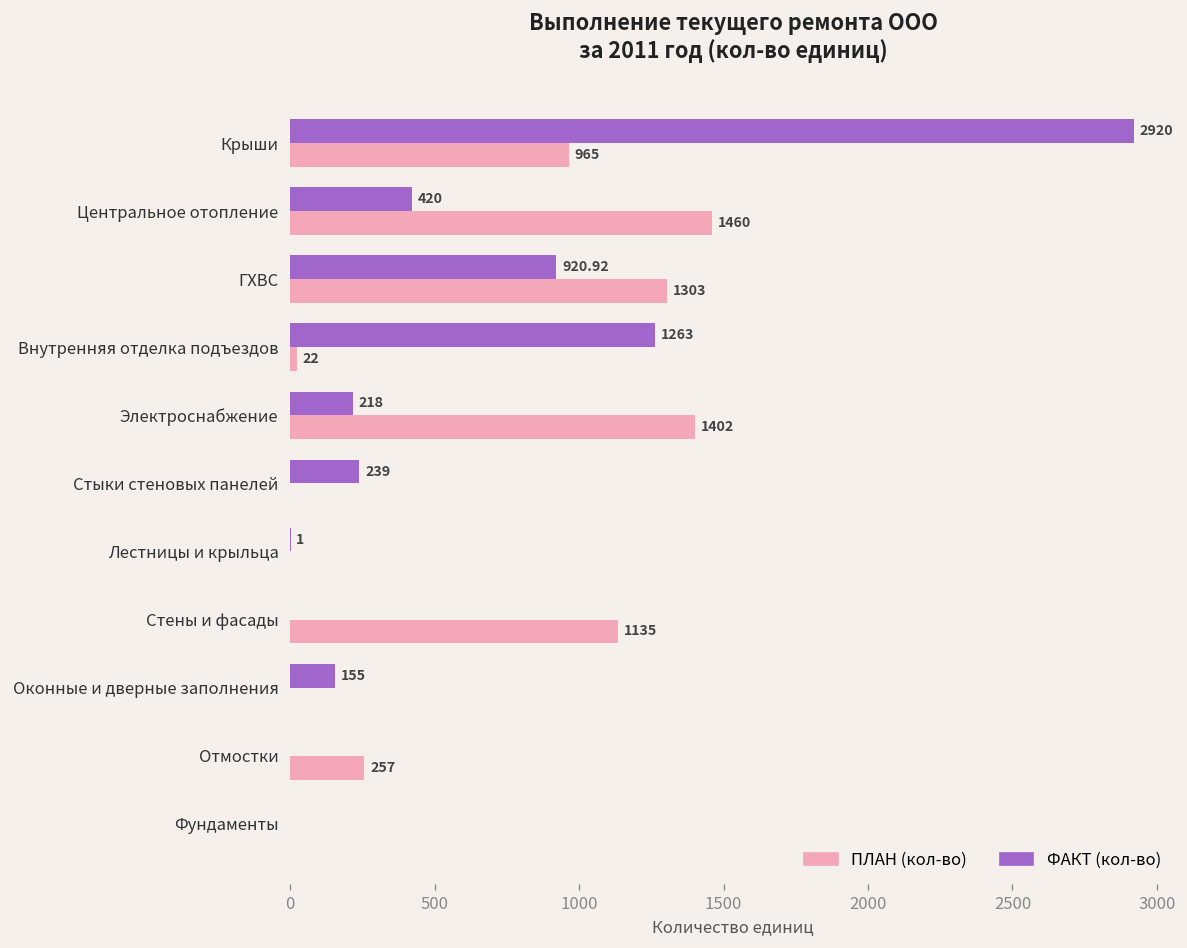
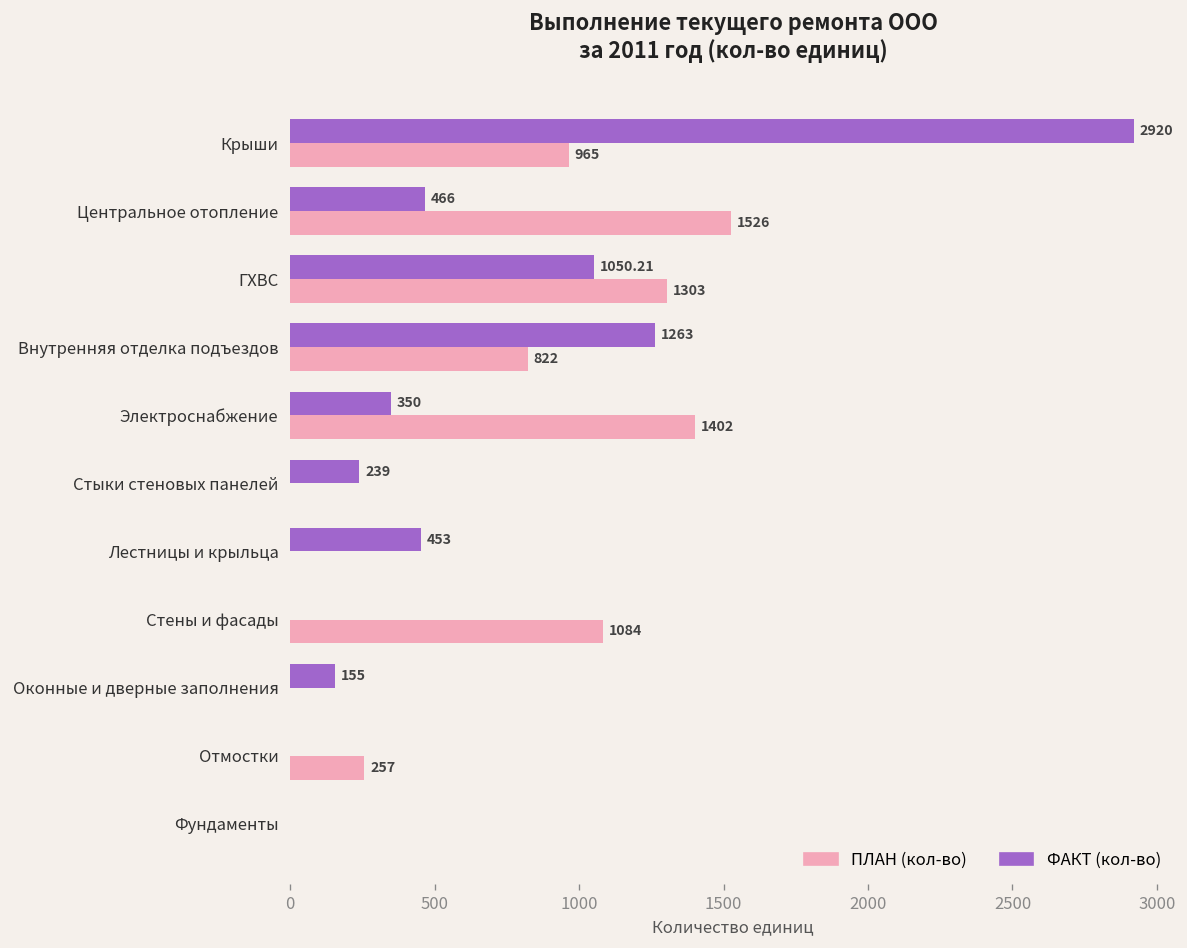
ФАКТ (кол-во), Центральное отопление: 420 -> 466
ПЛАН (кол-во), Центральное отопление: 1460 -> 1526
ФАКТ (кол-во), ГХВС: 920.92 -> 1050.21
ПЛАН (кол-во), Внутренняя отделка подъездов: 22 -> 822
ФАКТ (кол-во), Электроснабжение: 218 -> 350
ФАКТ (кол-во), Лестницы и крыльца: 1 -> 453
ПЛАН (кол-во), Стены и фасады: 1135 -> 1084
